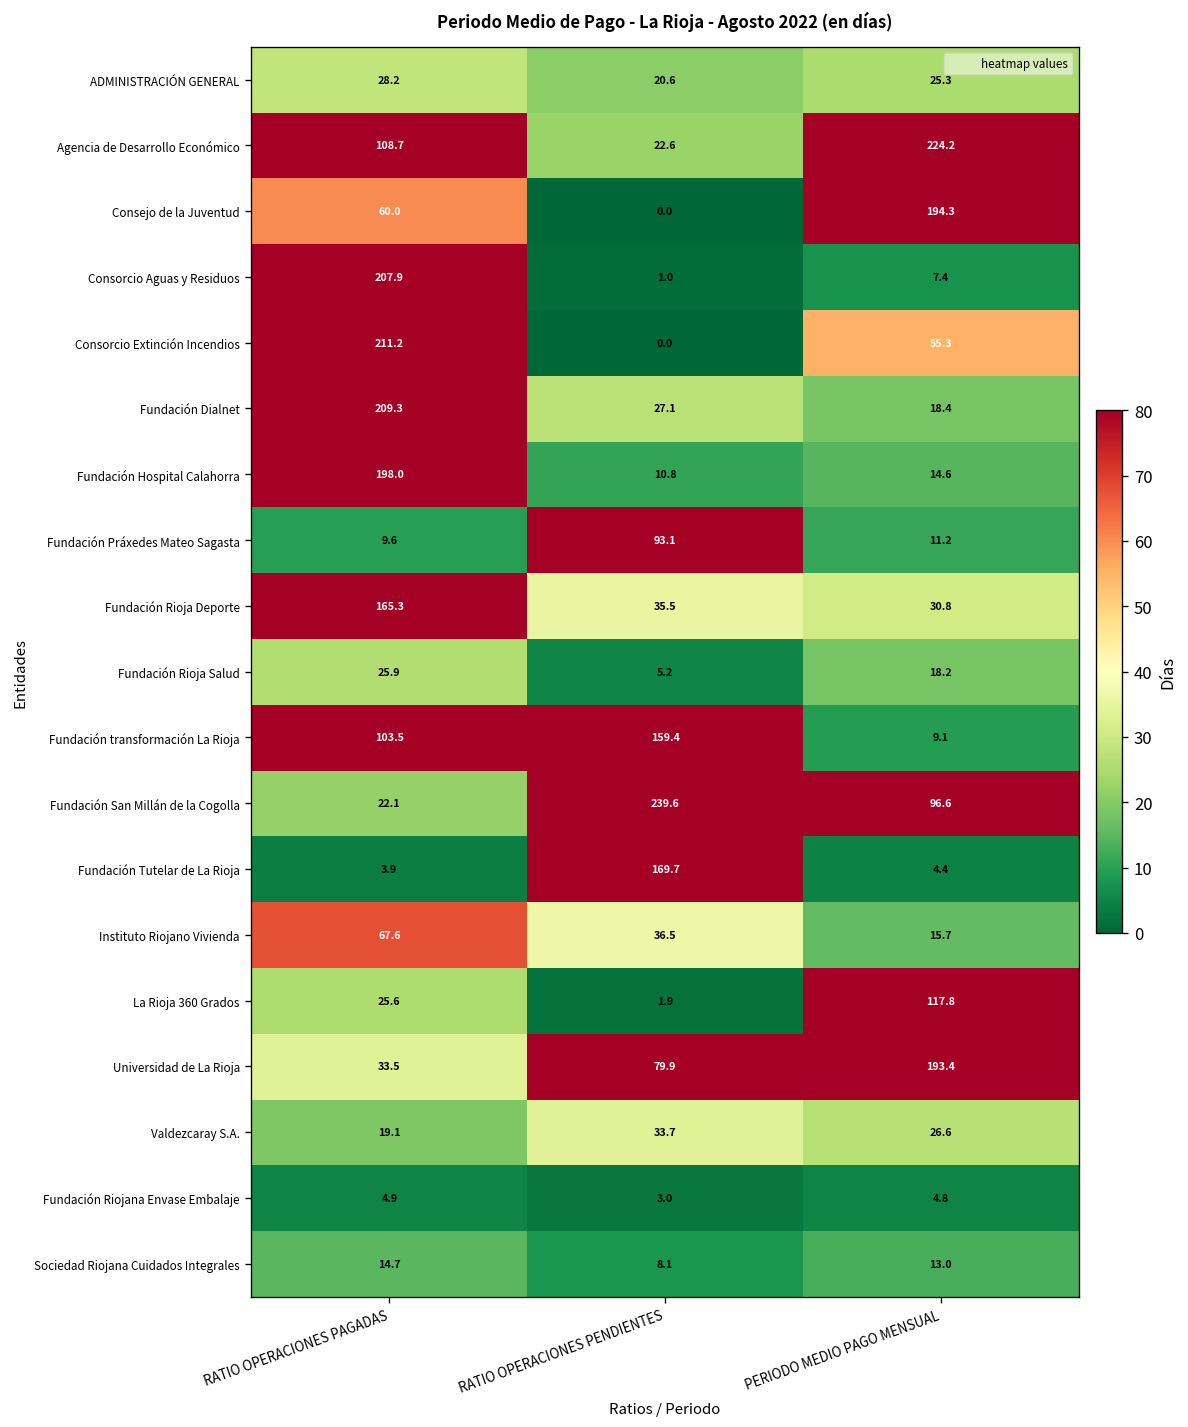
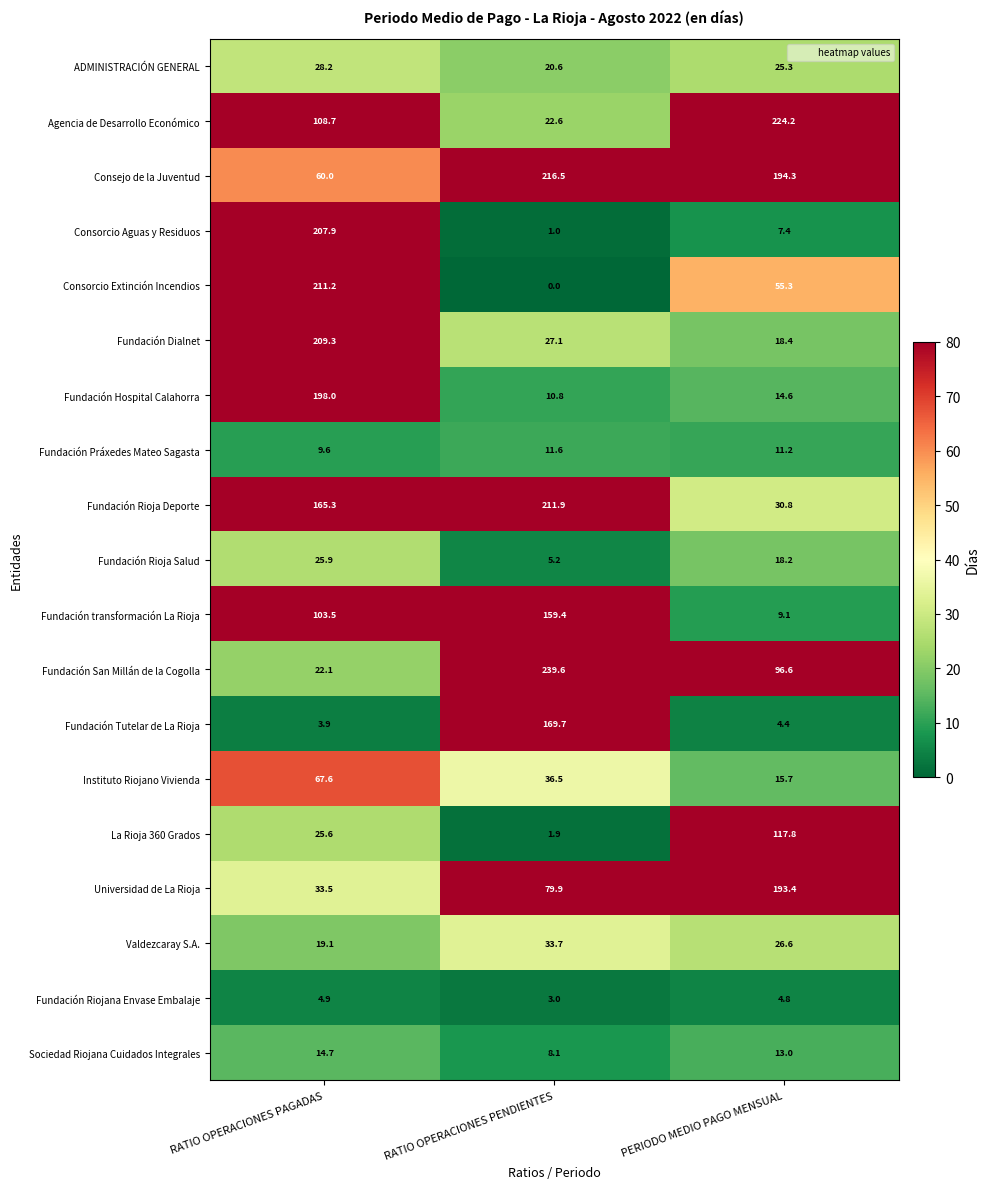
Consejo de la Juventud, RATIO OPERACIONES PENDIENTES: 0.0 -> 216.5
Fundación Práxedes Mateo Sagasta, RATIO OPERACIONES PENDIENTES: 93.1 -> 11.6
Fundación Rioja Deporte, RATIO OPERACIONES PENDIENTES: 35.5 -> 211.9
